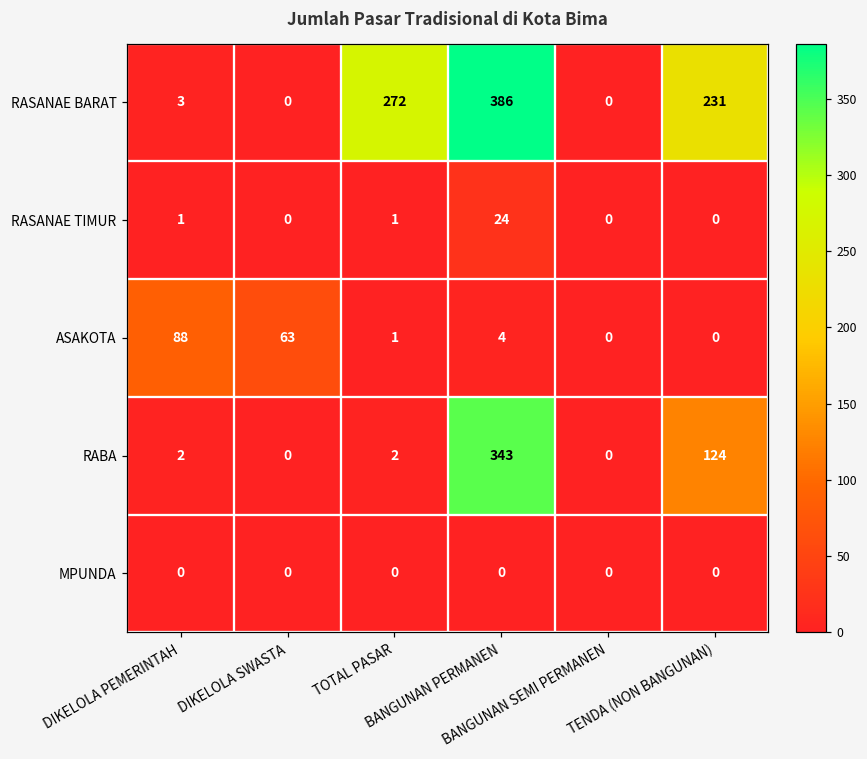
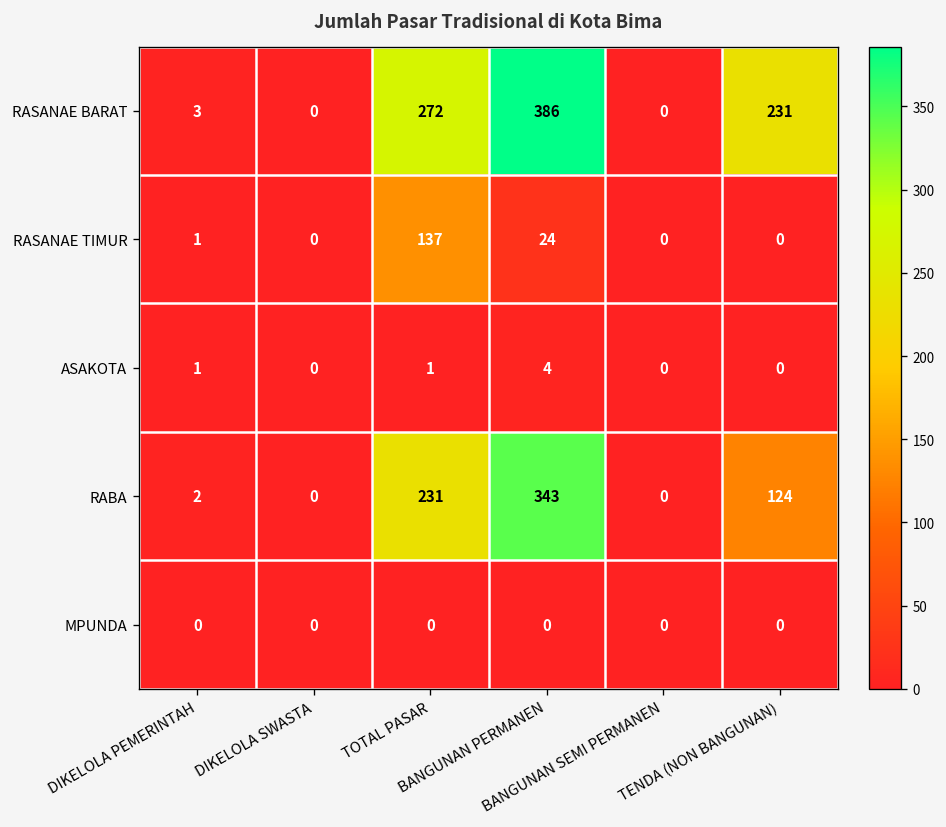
RASANAE TIMUR, TOTAL PASAR: 1 -> 137
ASAKOTA, DIKELOLA PEMERINTAH: 88 -> 1
ASAKOTA, DIKELOLA SWASTA: 63 -> 0
RABA, TOTAL PASAR: 2 -> 231
